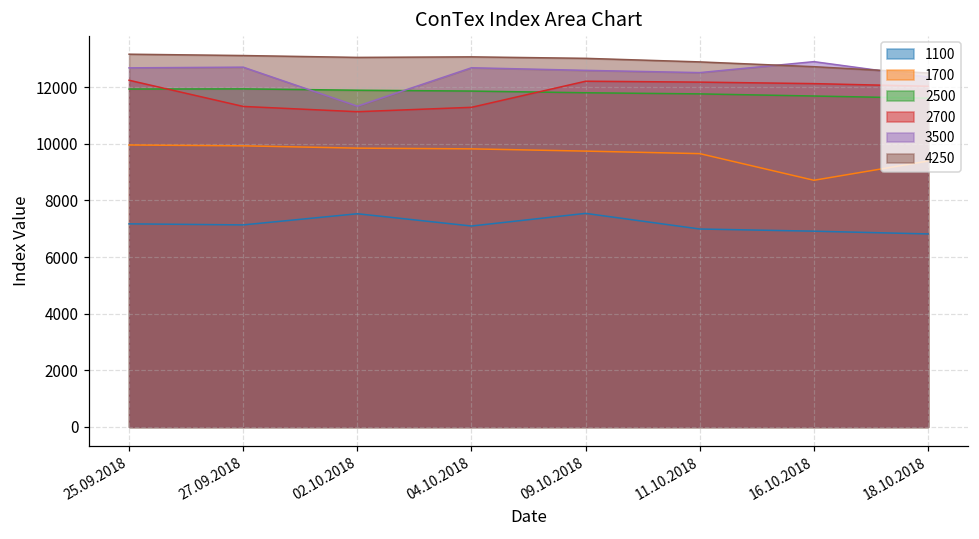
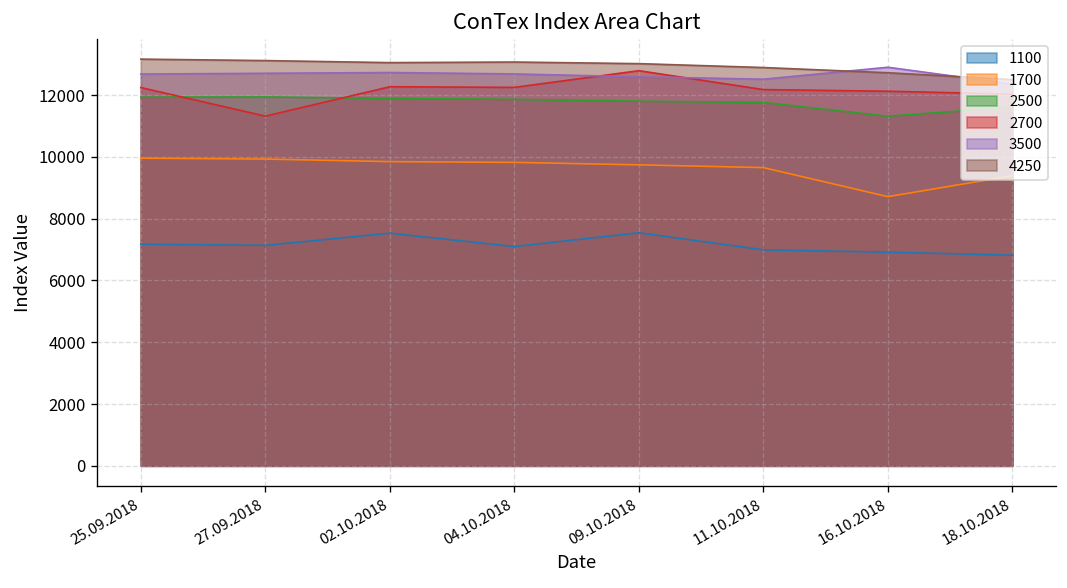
2700, 02.10.2018: 11100 -> 12300
3500, 02.10.2018: 11300 -> 12700
2700, 04.10.2018: 11300 -> 12300
2700, 09.10.2018: 12200 -> 12800
2500, 16.10.2018: 11700 -> 11300
